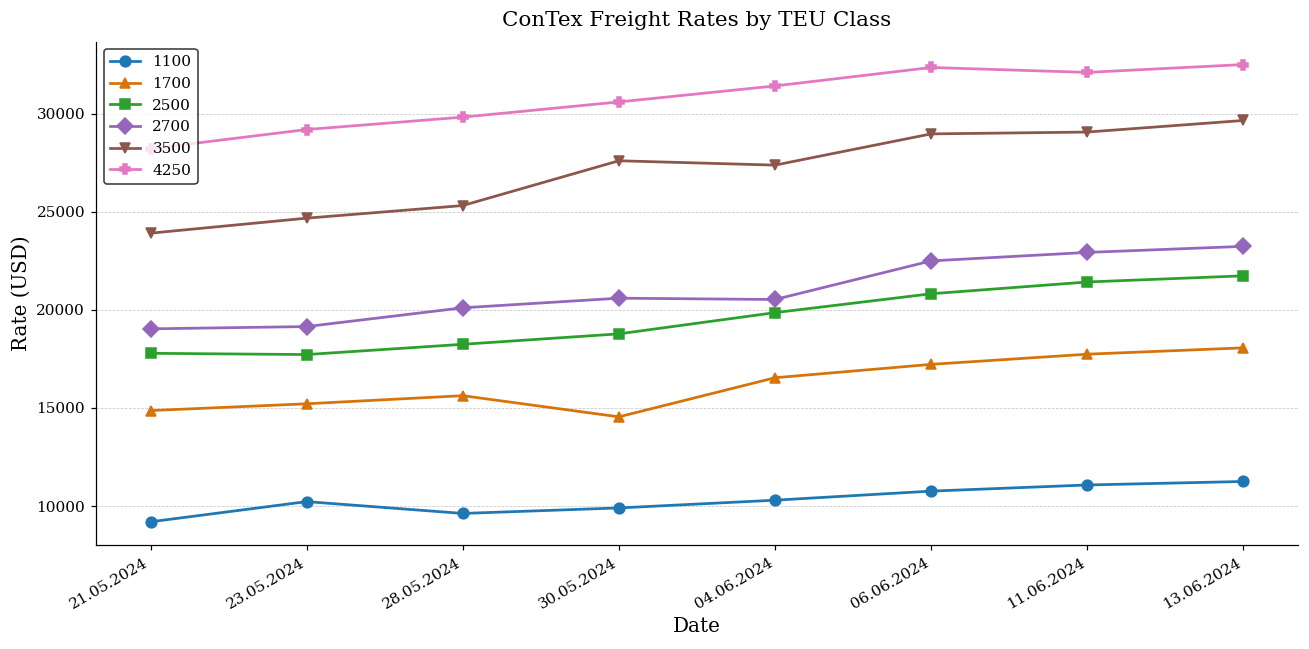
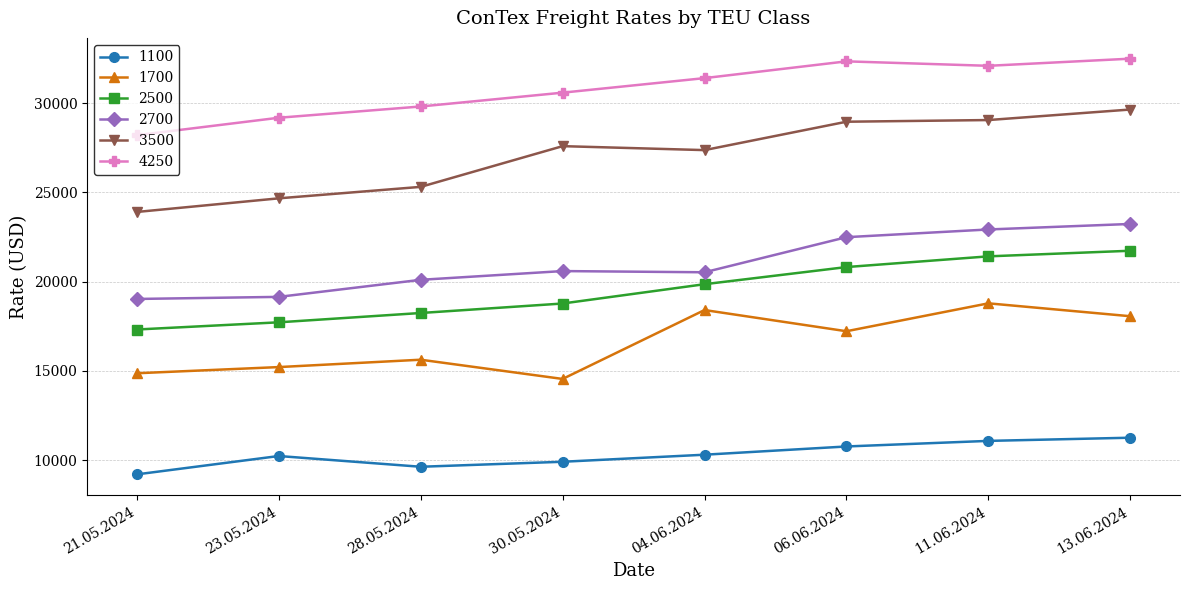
2500, 21.05.2024: 17800 -> 17300
1700, 04.06.2024: 16500 -> 18400
1700, 11.06.2024: 17700 -> 18800
